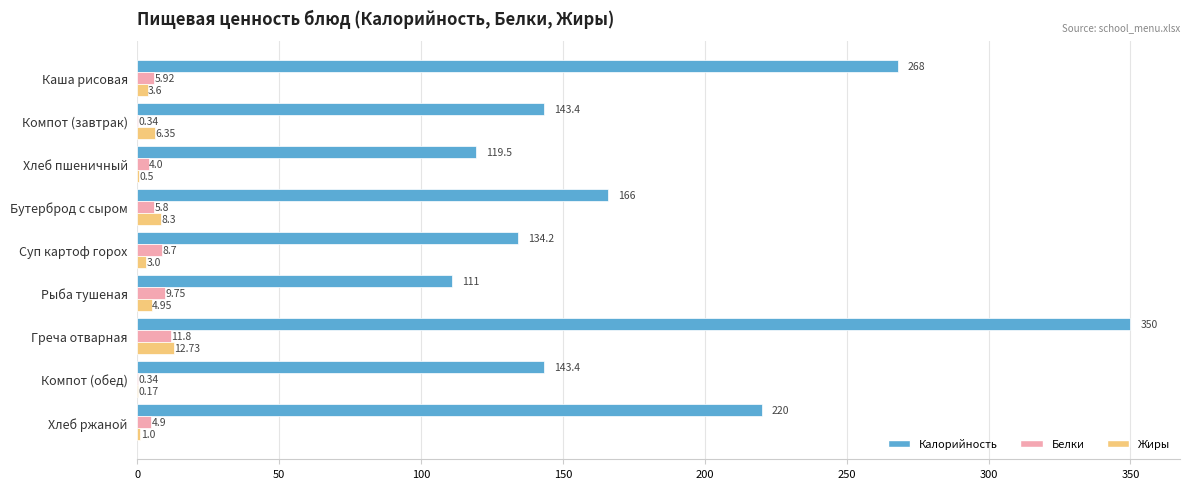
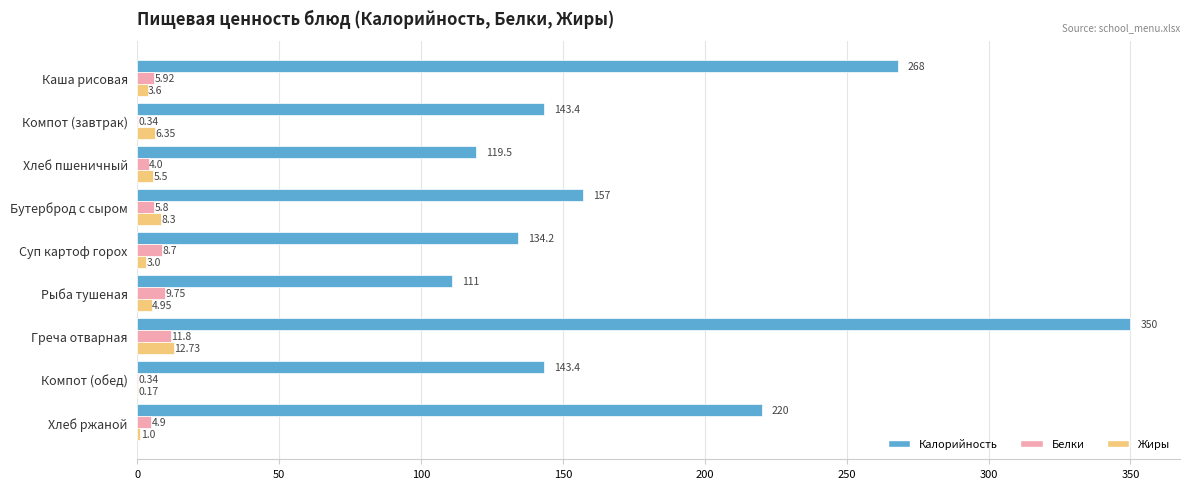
Жиры, Хлеб пшеничный: 0.5 -> 5.5
Калорийность, Бутерброд с сыром: 166 -> 157
